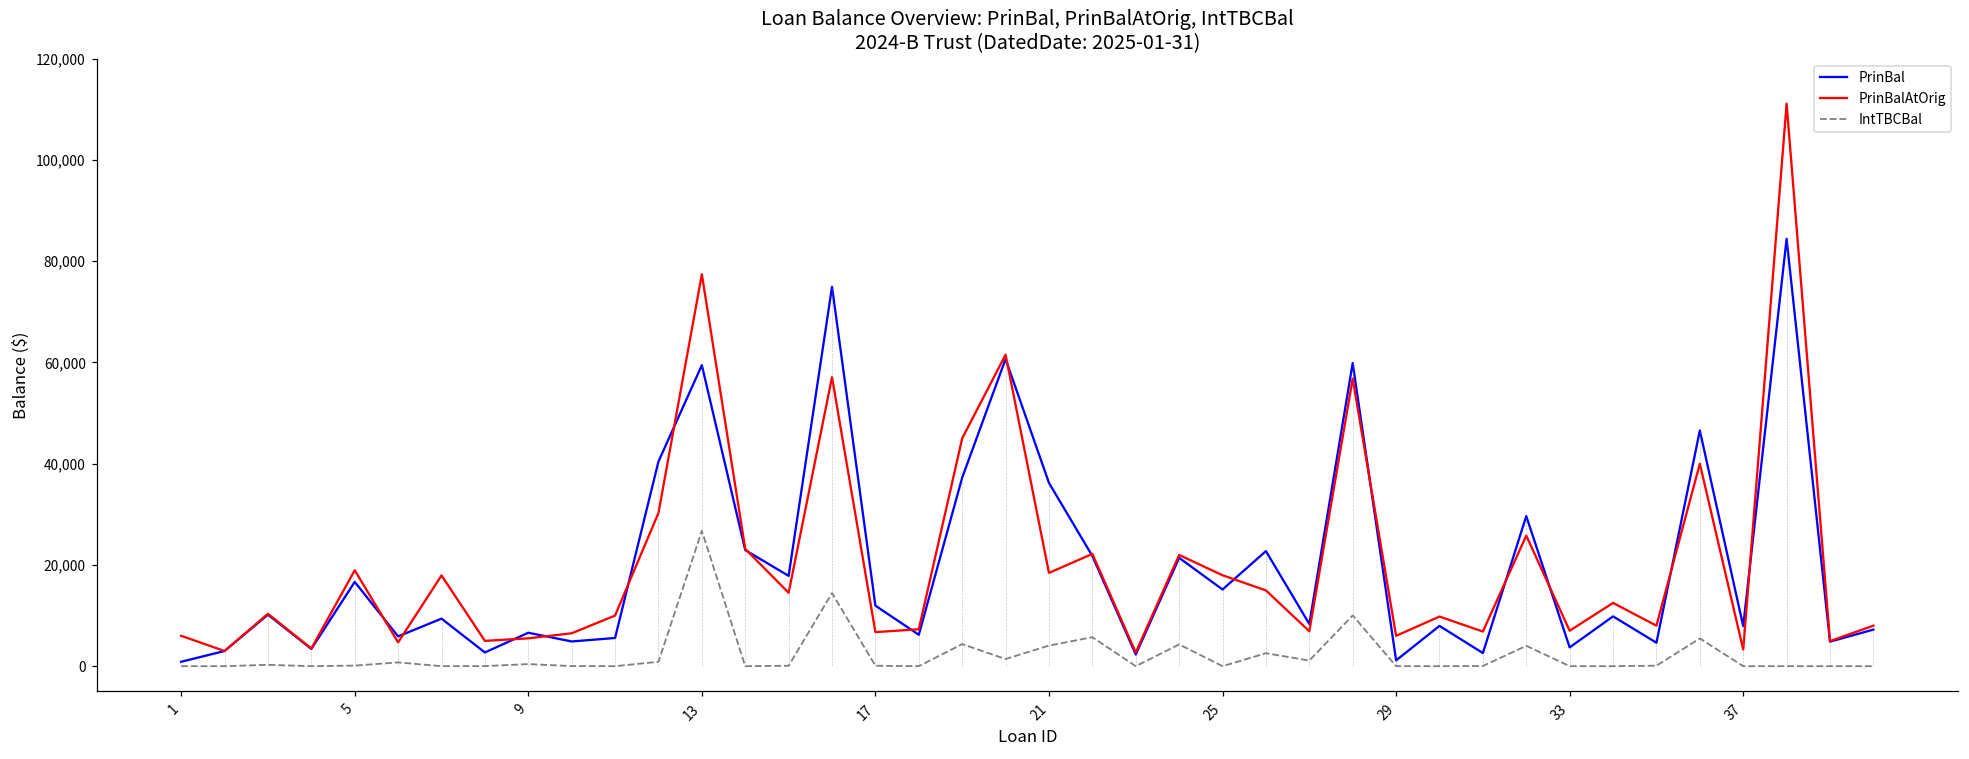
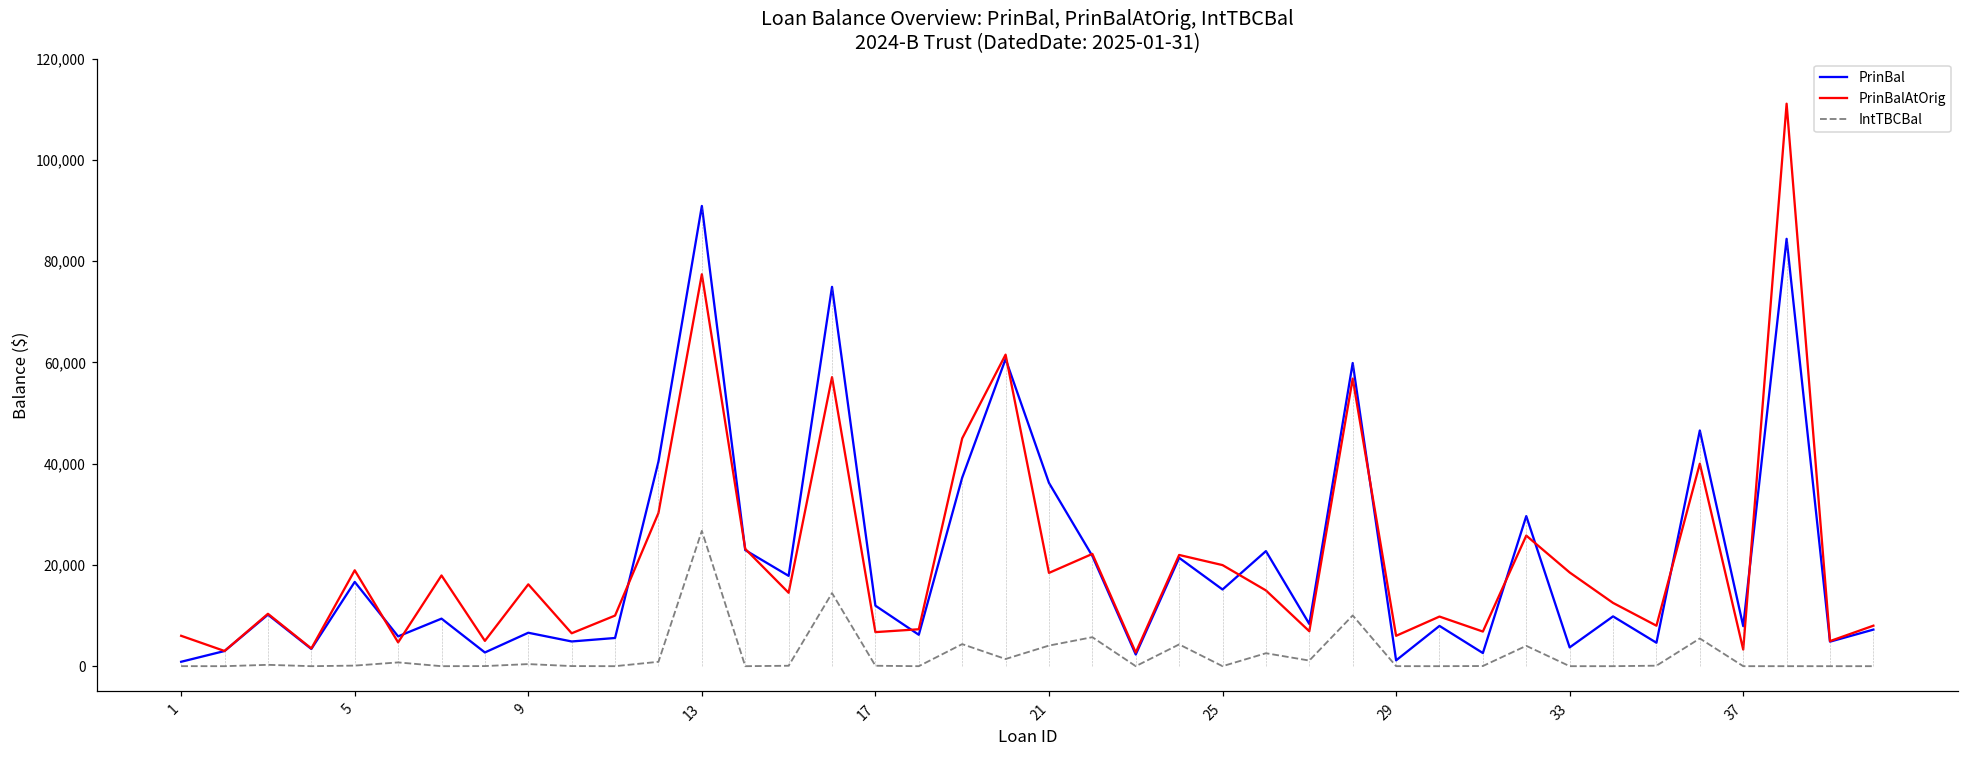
PrinBalAtOrig, 9: 6,000 -> 16,000
PrinBal, 13: 59,000 -> 91,000
PrinBalAtOrig, 25: 18,000 -> 20,000
PrinBalAtOrig, 33: 7,000 -> 19,000
